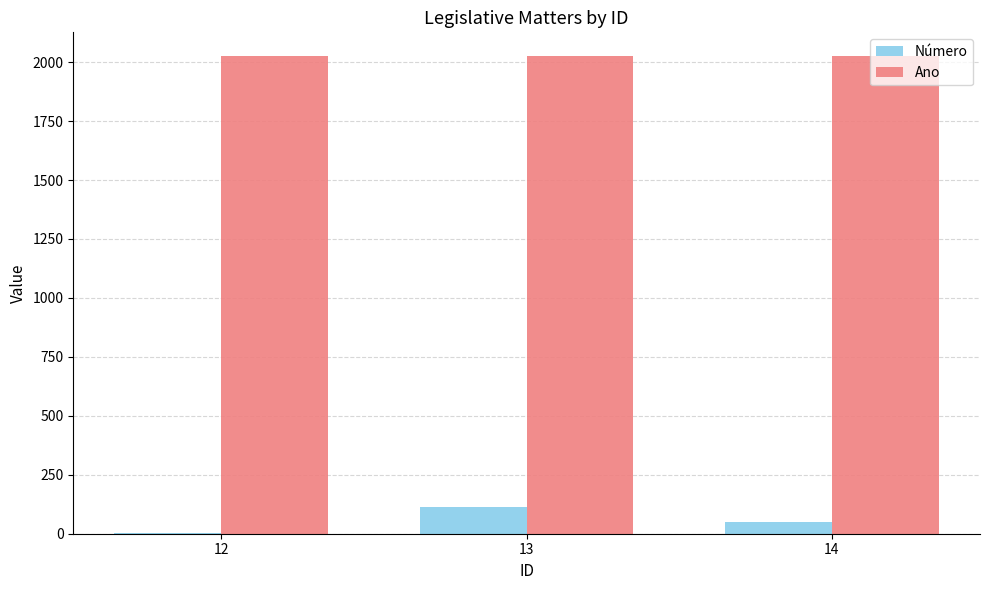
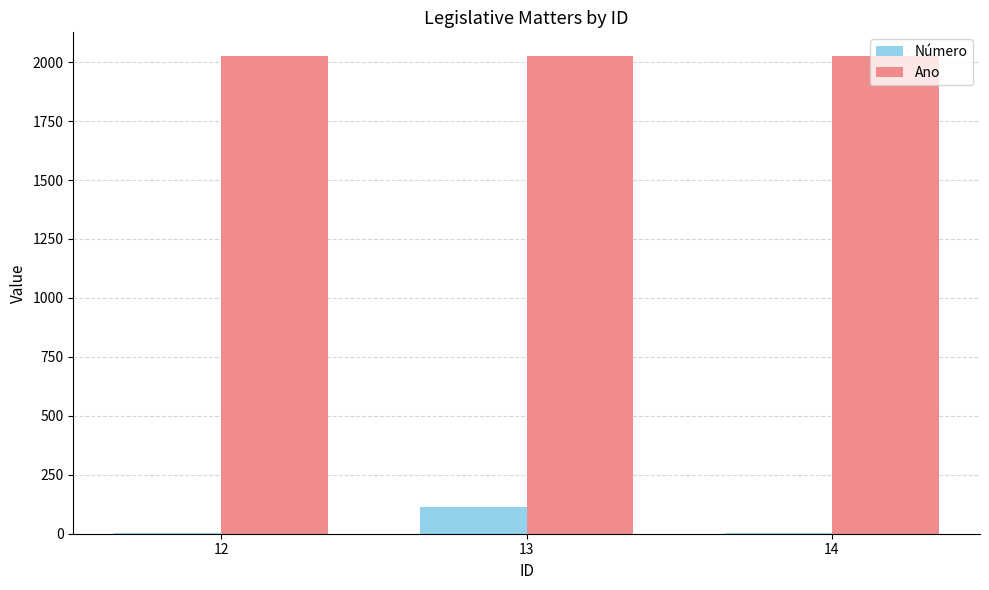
Número, 14: 50 -> 0
